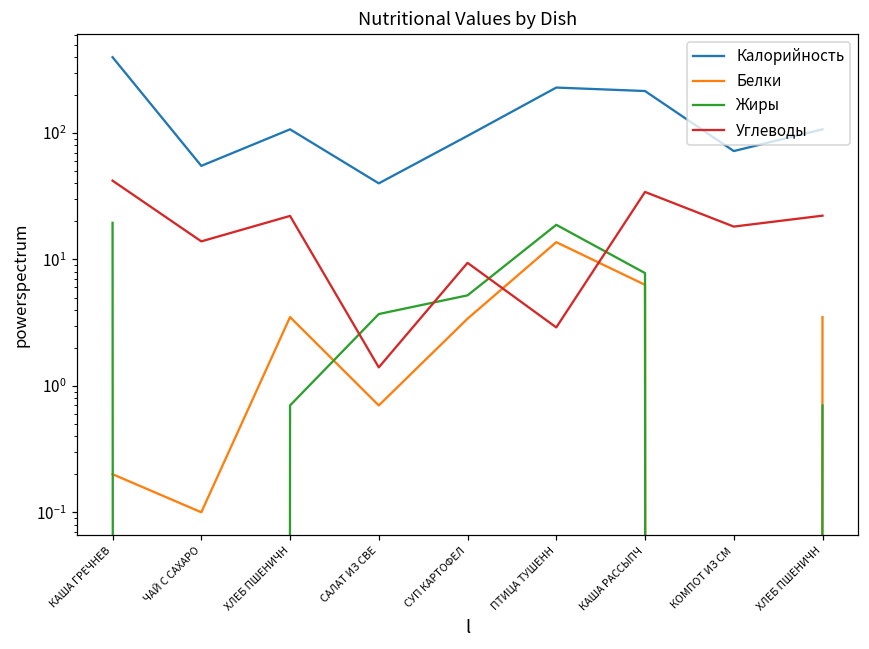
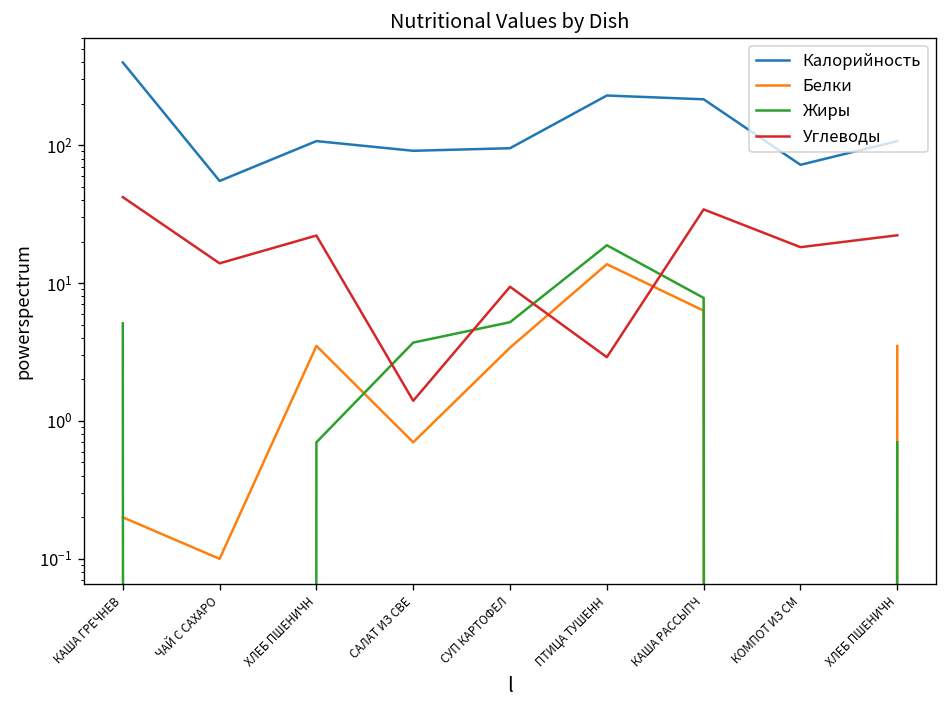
Жиры, КАША ГРЕЧНЕВ: 20 -> 5
Калорийность, САЛАТ ИЗ СВЕ: 40 -> 90
